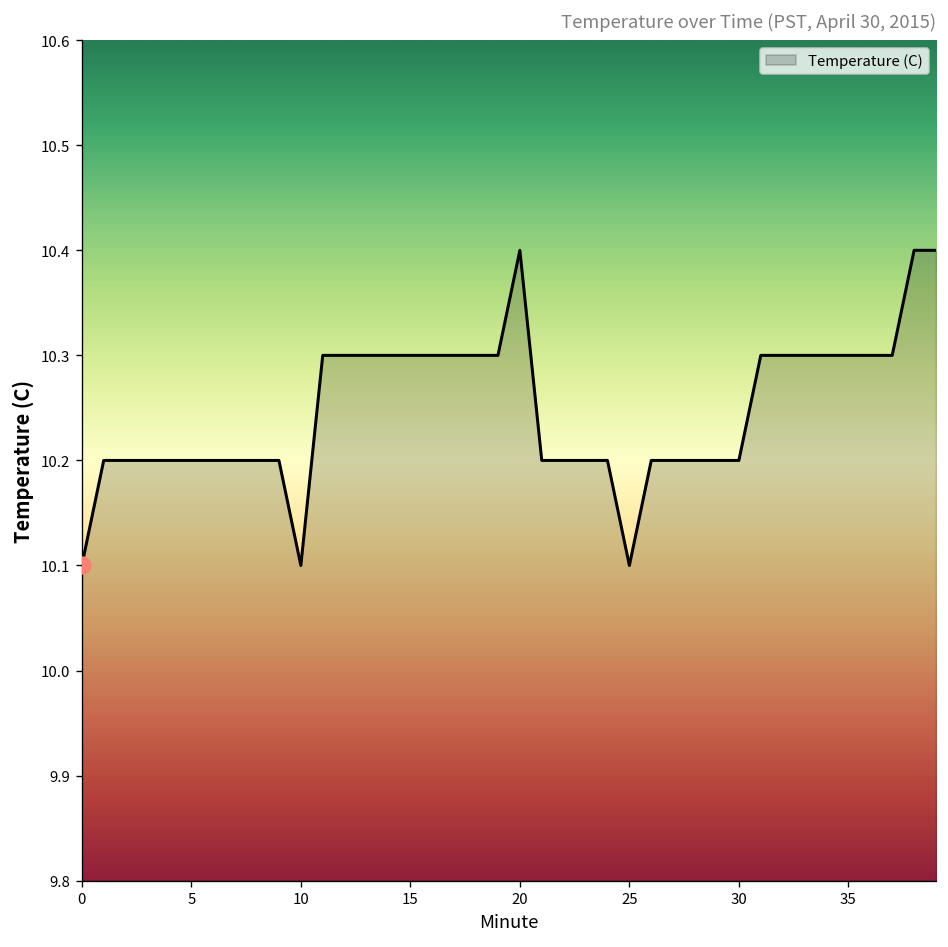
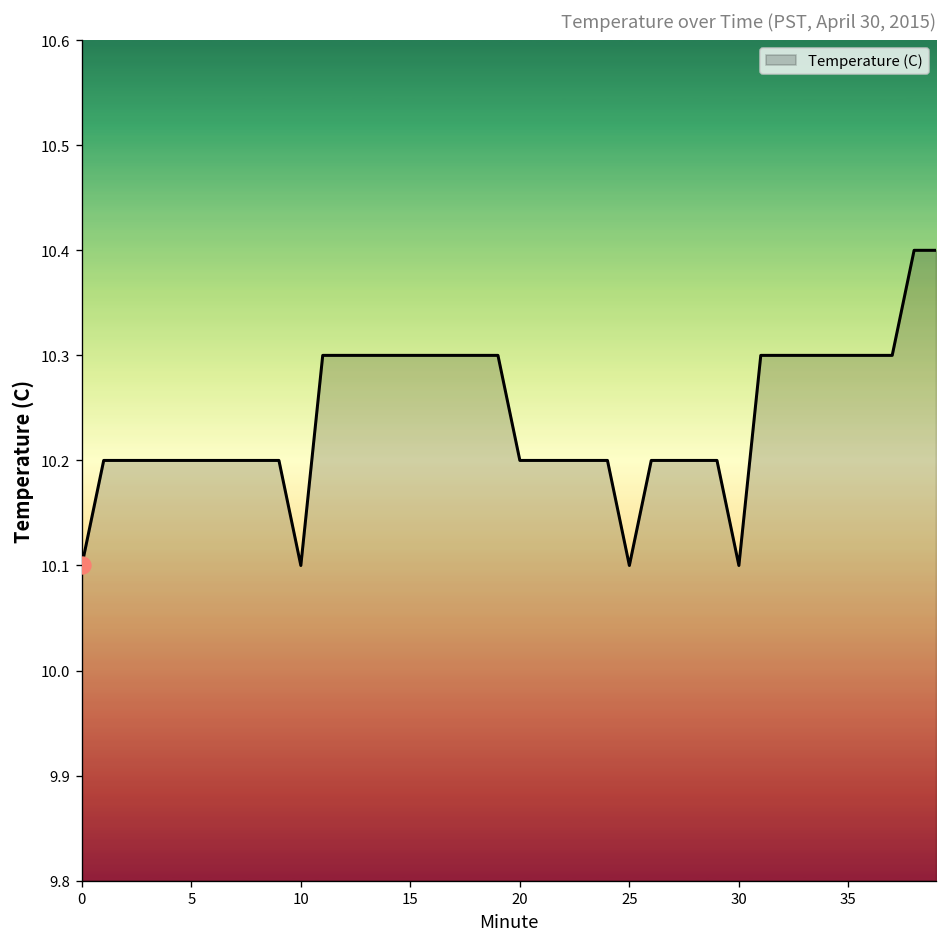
Temperature (C), 20: 10.4 -> 10.2
Temperature (C), 30: 10.2 -> 10.1
